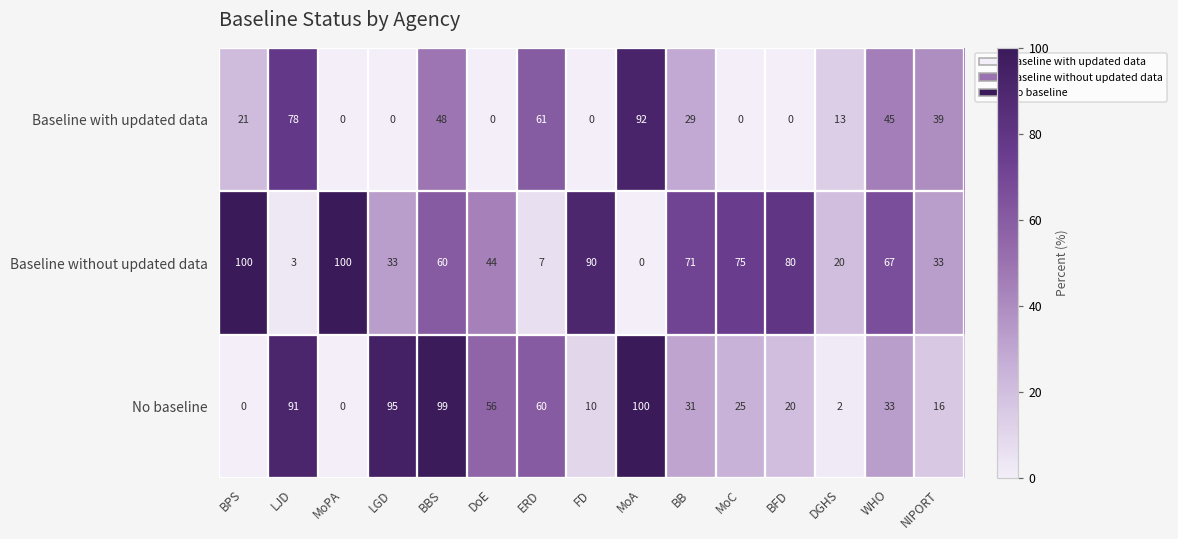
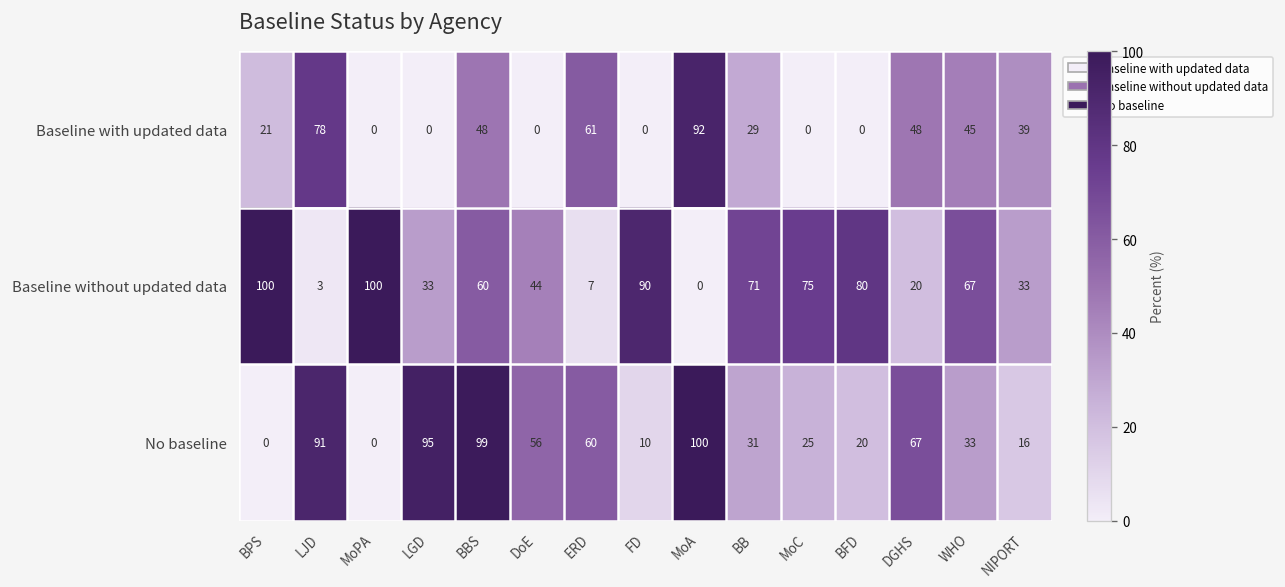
Baseline with updated data, DGHS: 13 -> 48
No baseline, DGHS: 2 -> 67
